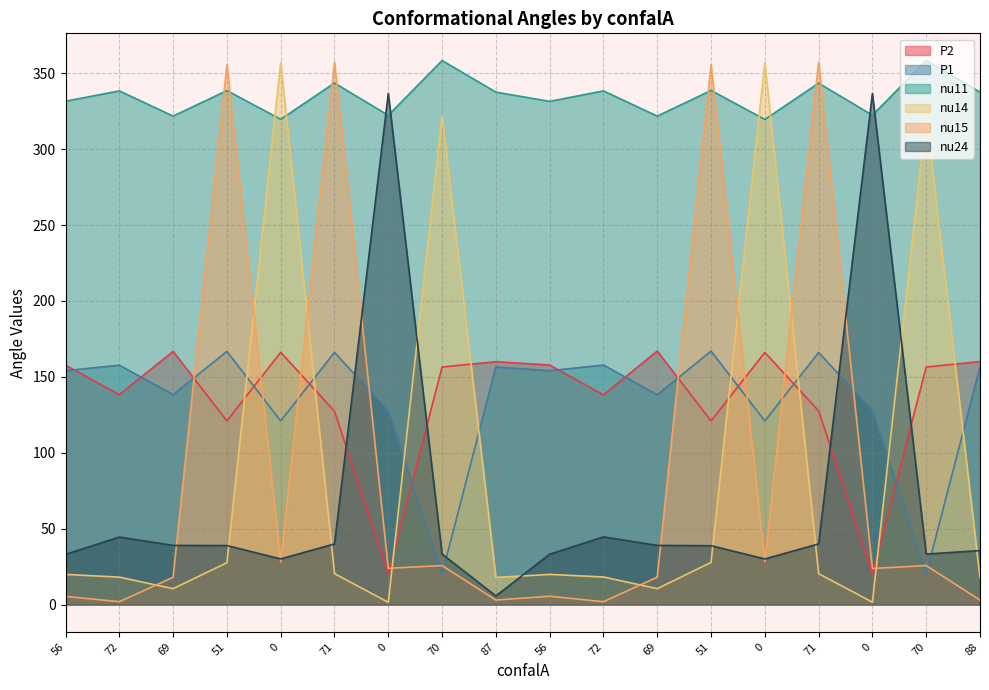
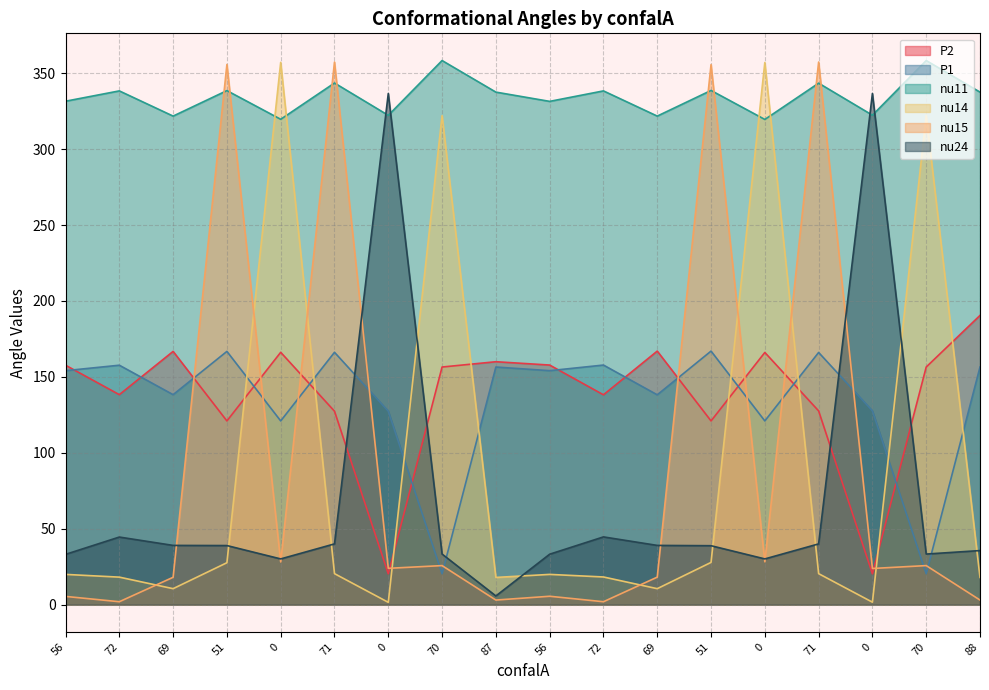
P2, 88: 160 -> 191
